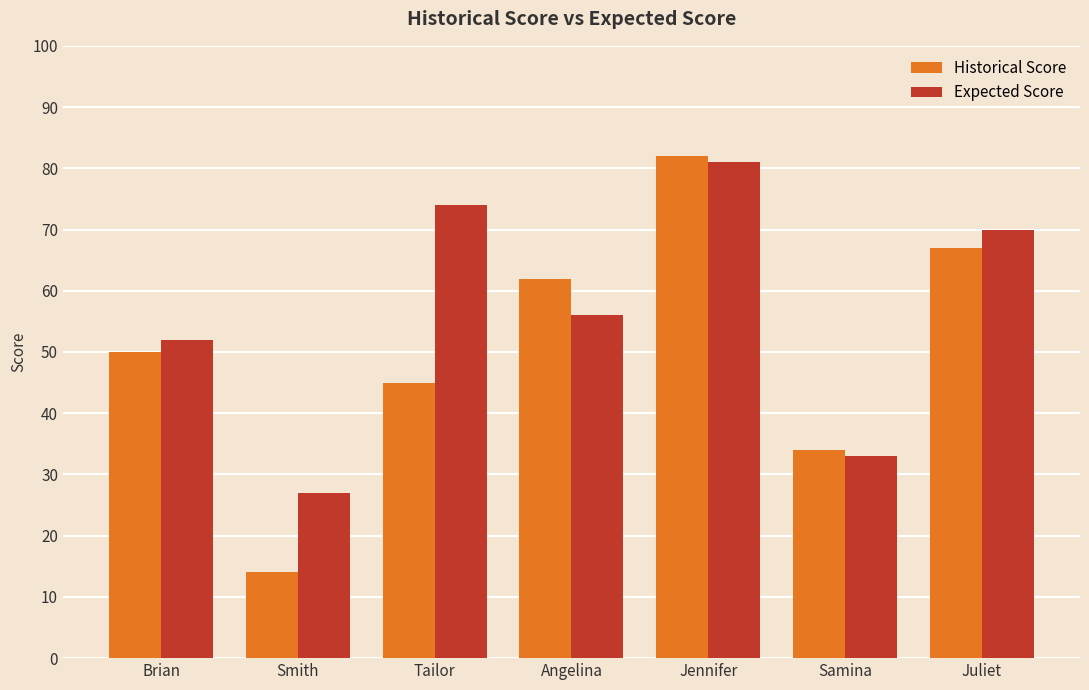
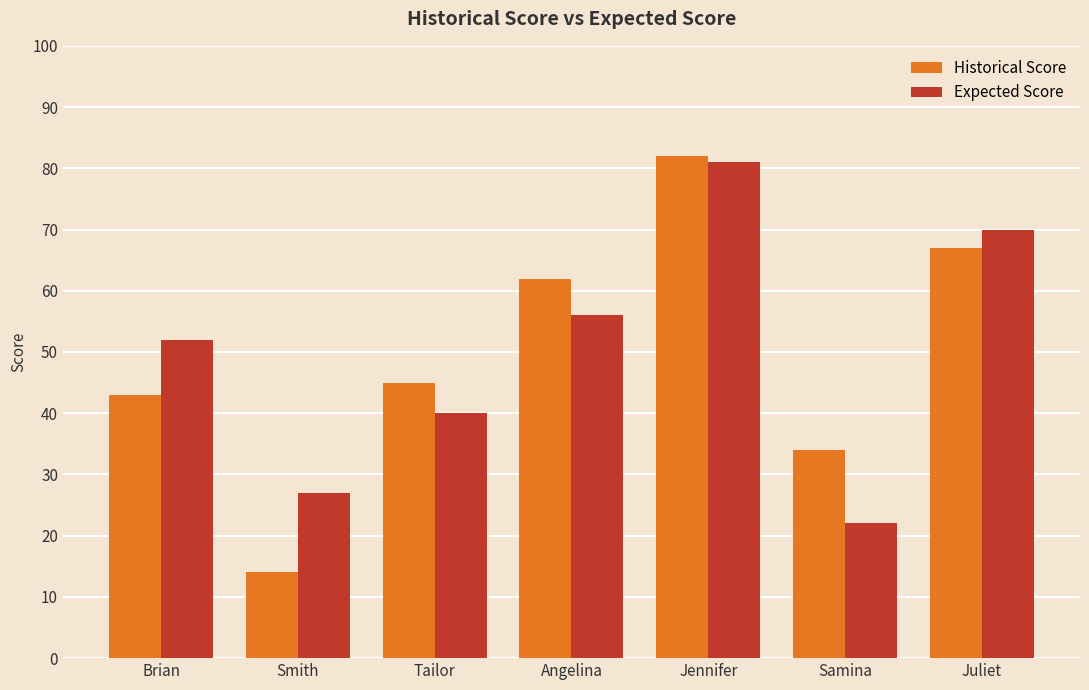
Historical Score, Brian: 50 -> 43
Expected Score, Tailor: 74 -> 40
Expected Score, Samina: 33 -> 22
